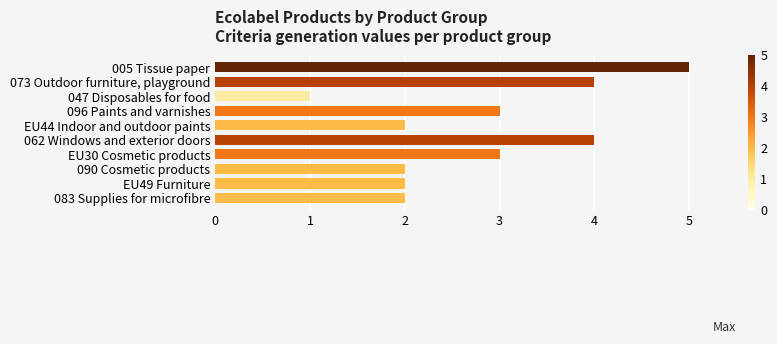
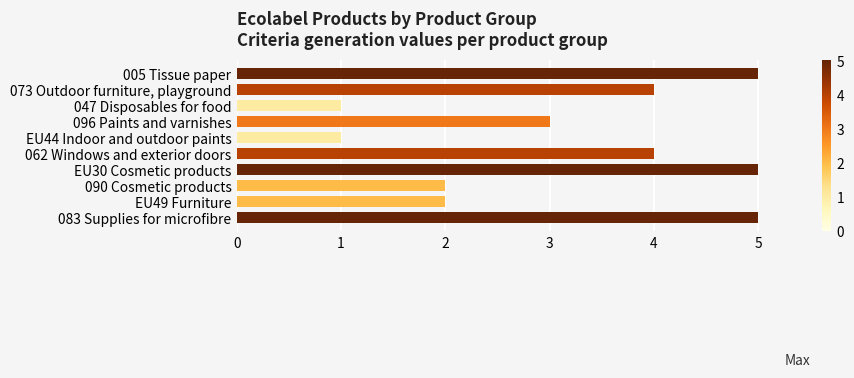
EU44 Indoor and outdoor paints: 2 -> 1
EU30 Cosmetic products: 3 -> 5
083 Supplies for microfibre: 2 -> 5
